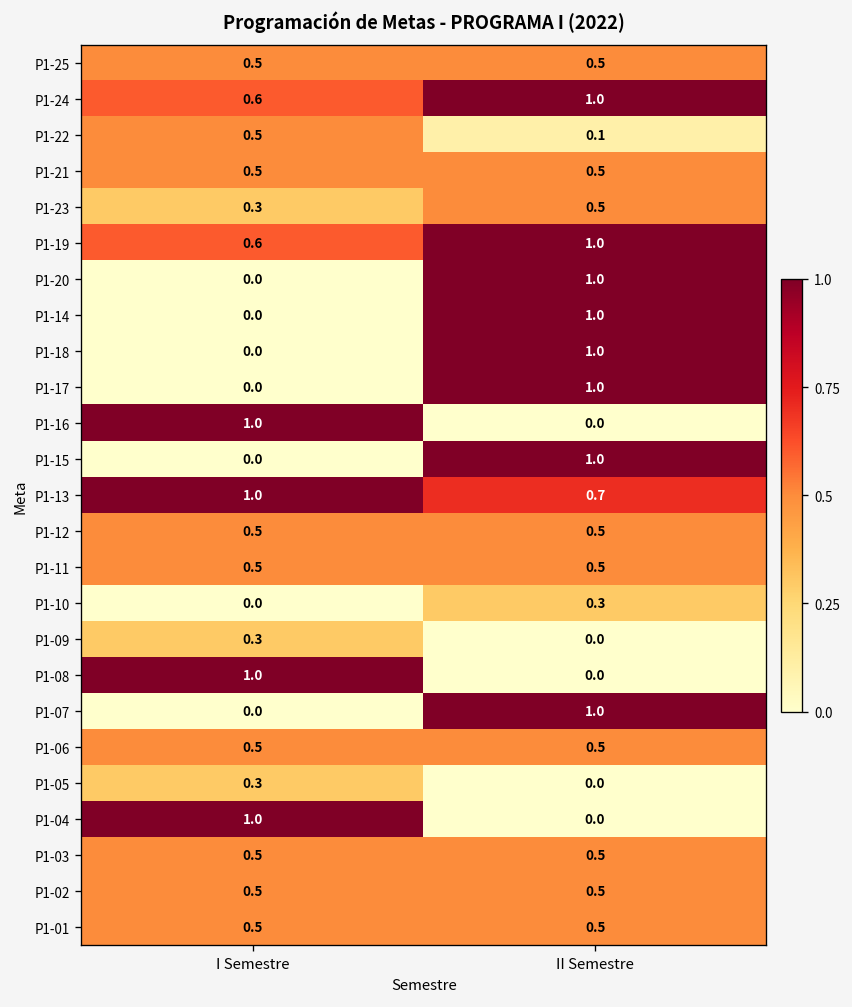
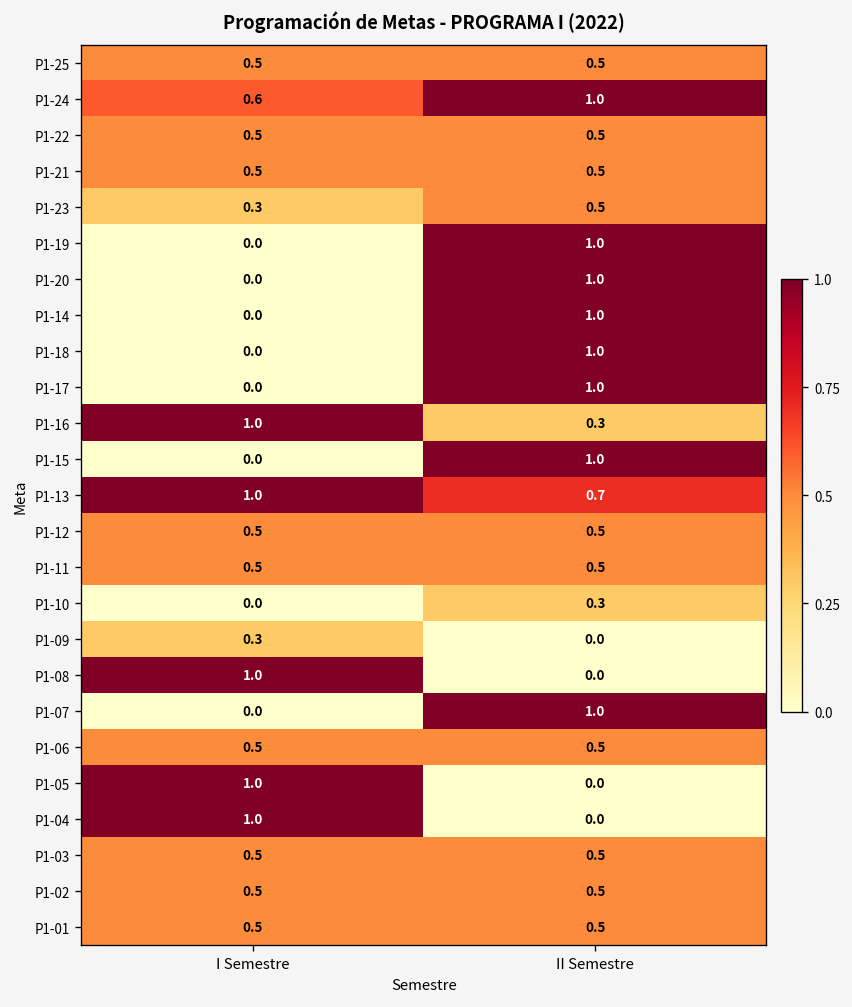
P1-22, II Semestre: 0.1 -> 0.5
P1-19, I Semestre: 0.6 -> 0.0
P1-16, II Semestre: 0.0 -> 0.3
P1-05, I Semestre: 0.3 -> 1.0
